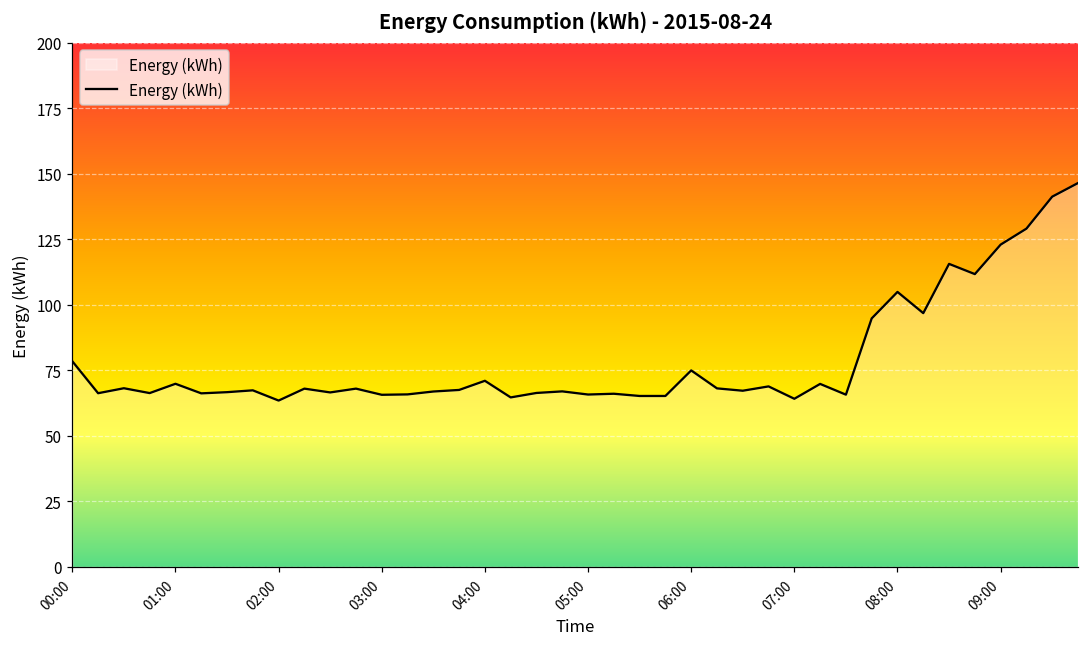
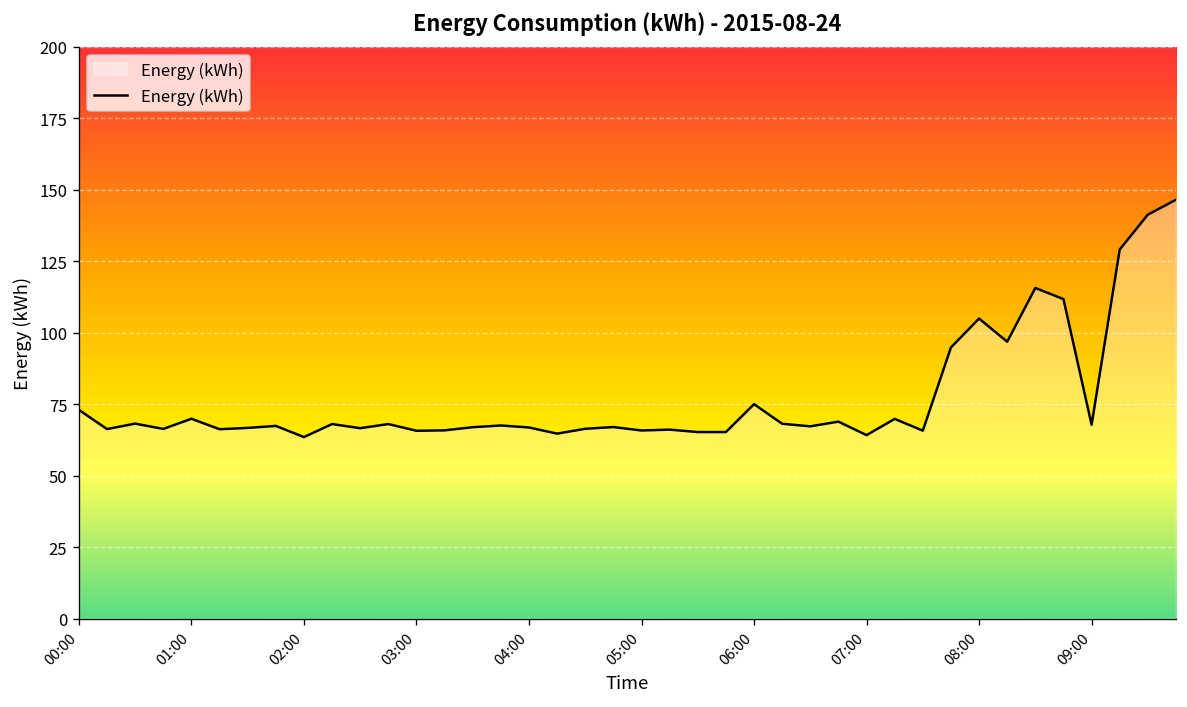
00:00: 79 -> 73
04:00: 71 -> 67
09:00: 123 -> 68
